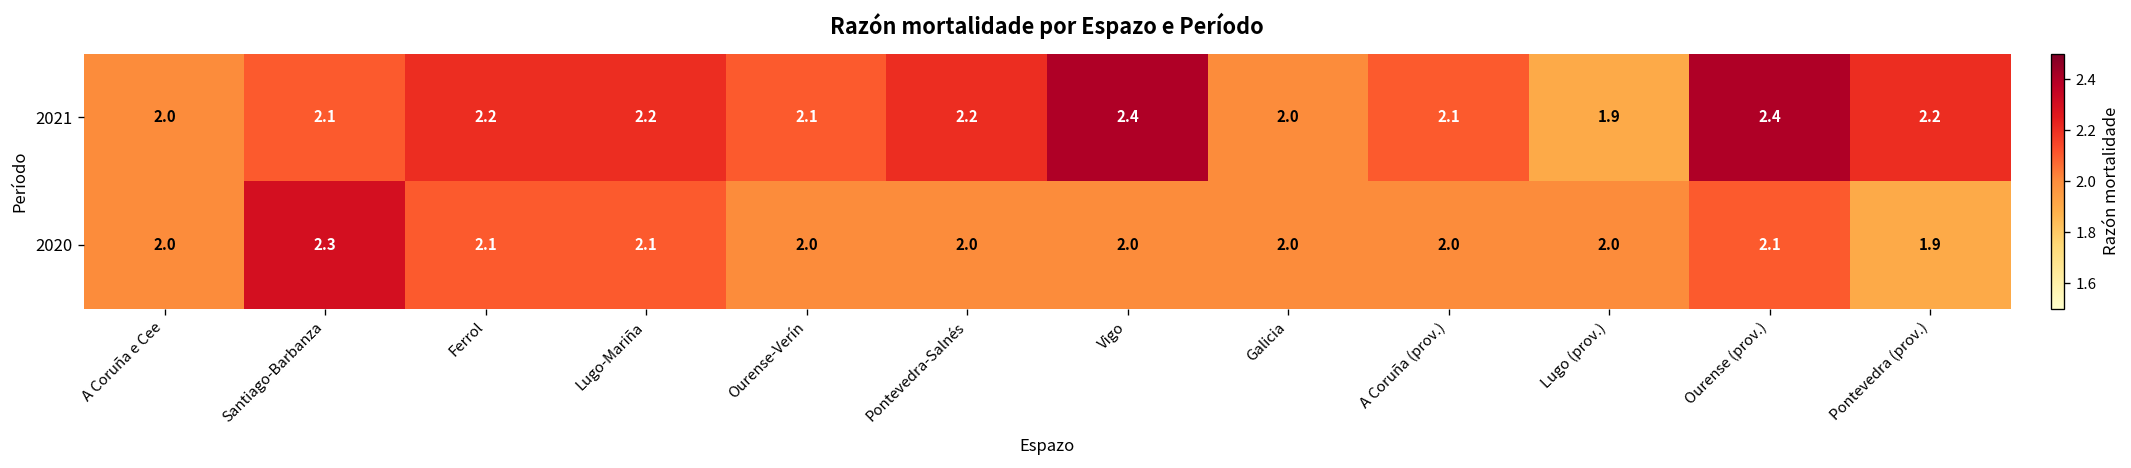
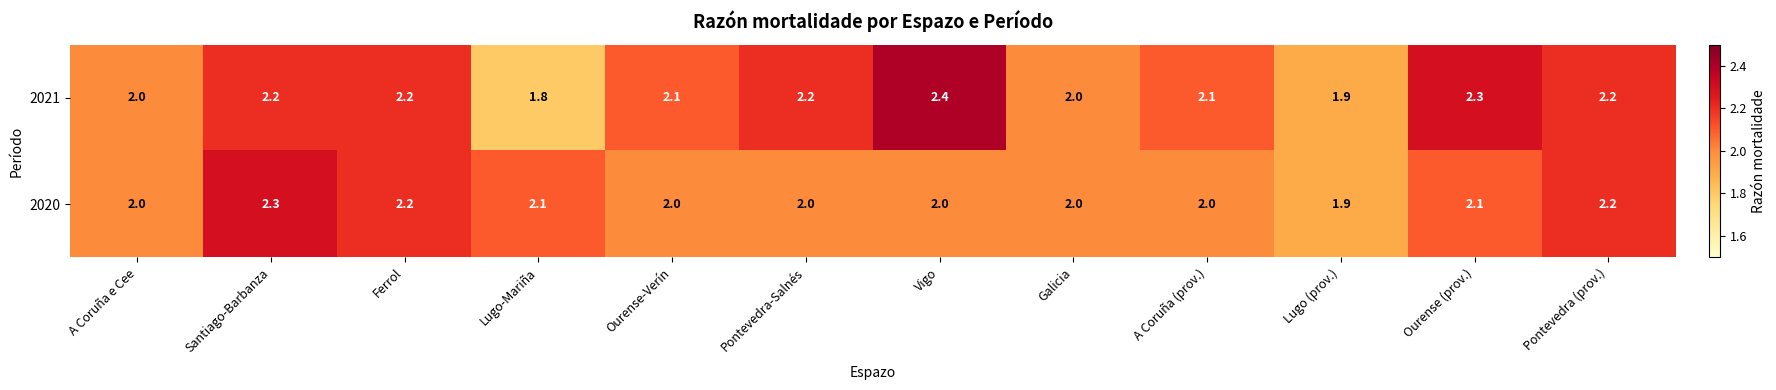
2021, Santiago-Barbanza: 2.1 -> 2.2
2021, Lugo-Mariña: 2.2 -> 1.8
2021, Ourense (prov.): 2.4 -> 2.3
2020, Ferrol: 2.1 -> 2.2
2020, Lugo (prov.): 2.0 -> 1.9
2020, Pontevedra (prov.): 1.9 -> 2.2
